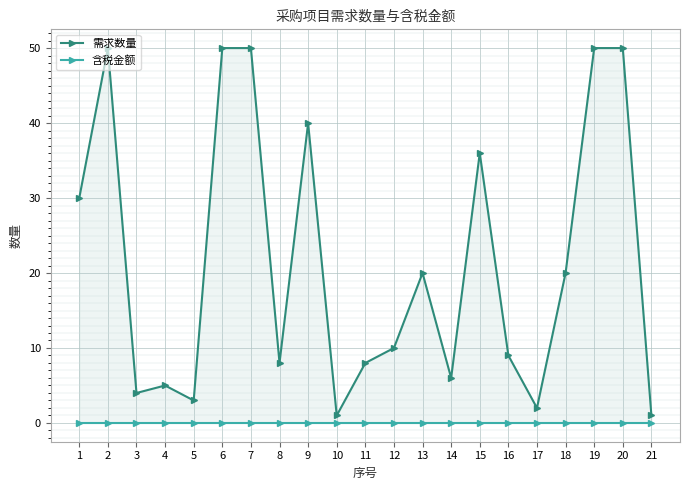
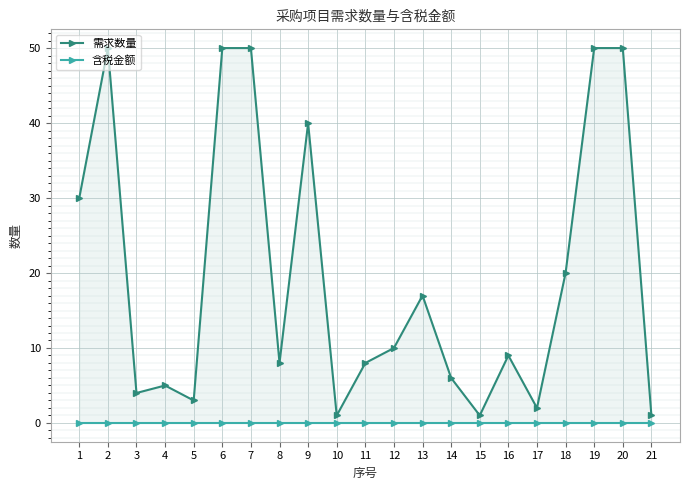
需求数量, 13: 20 -> 17
需求数量, 15: 36 -> 1
